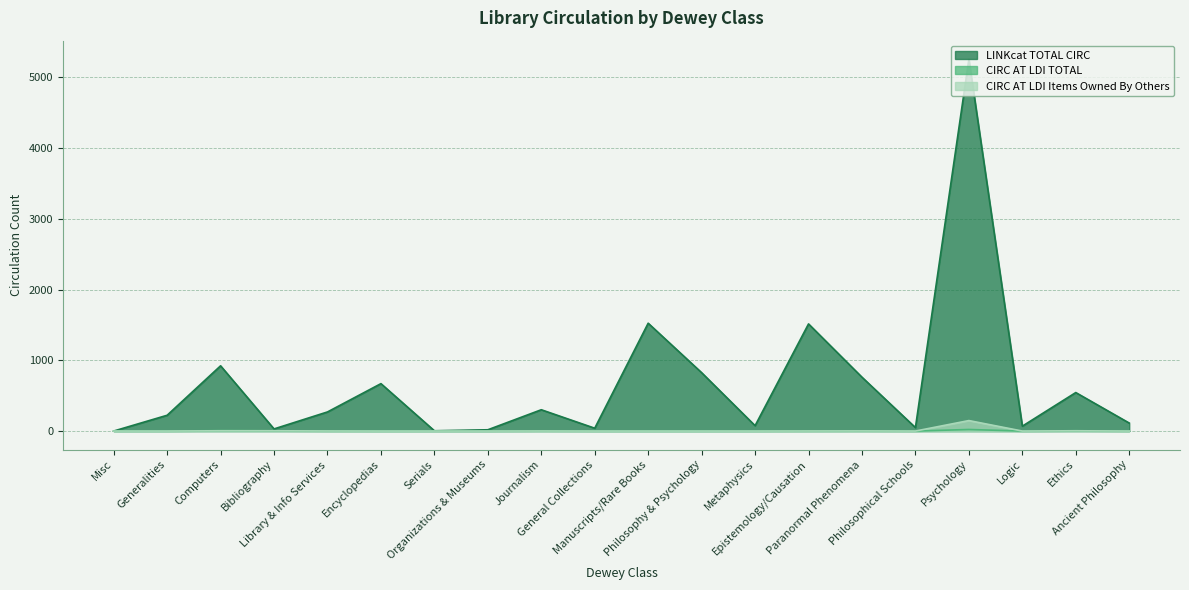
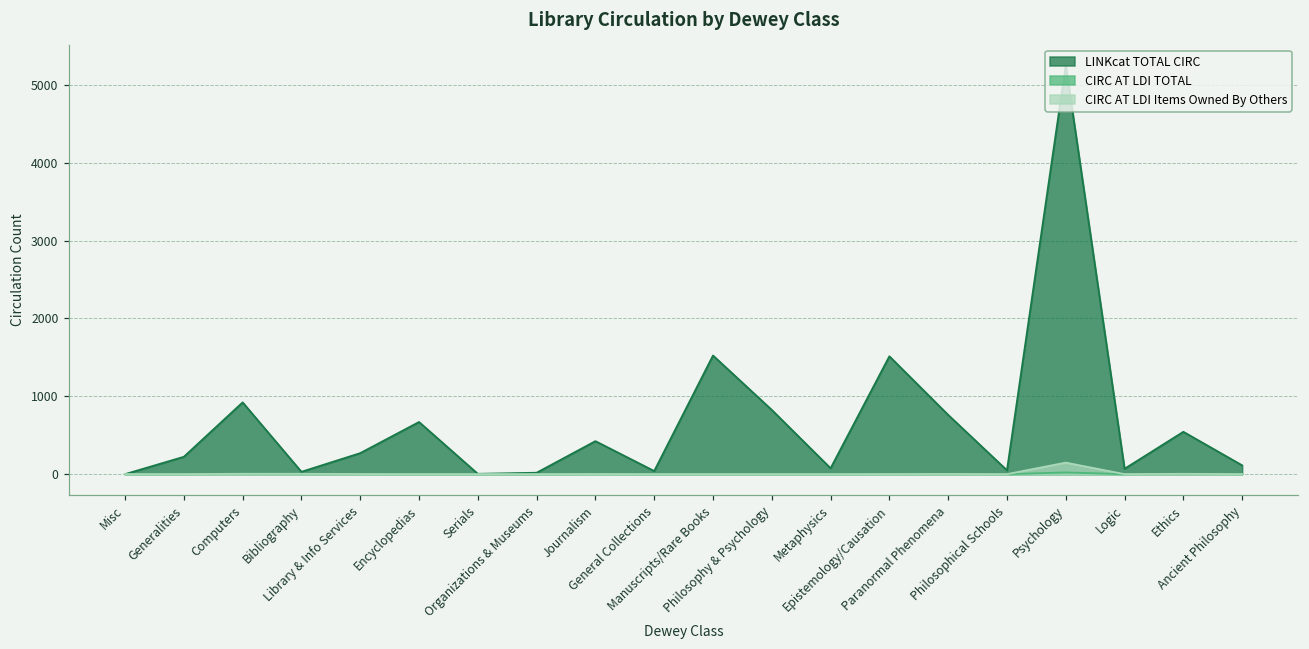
LINKcat TOTAL CIRC, Journalism: 300 -> 400
